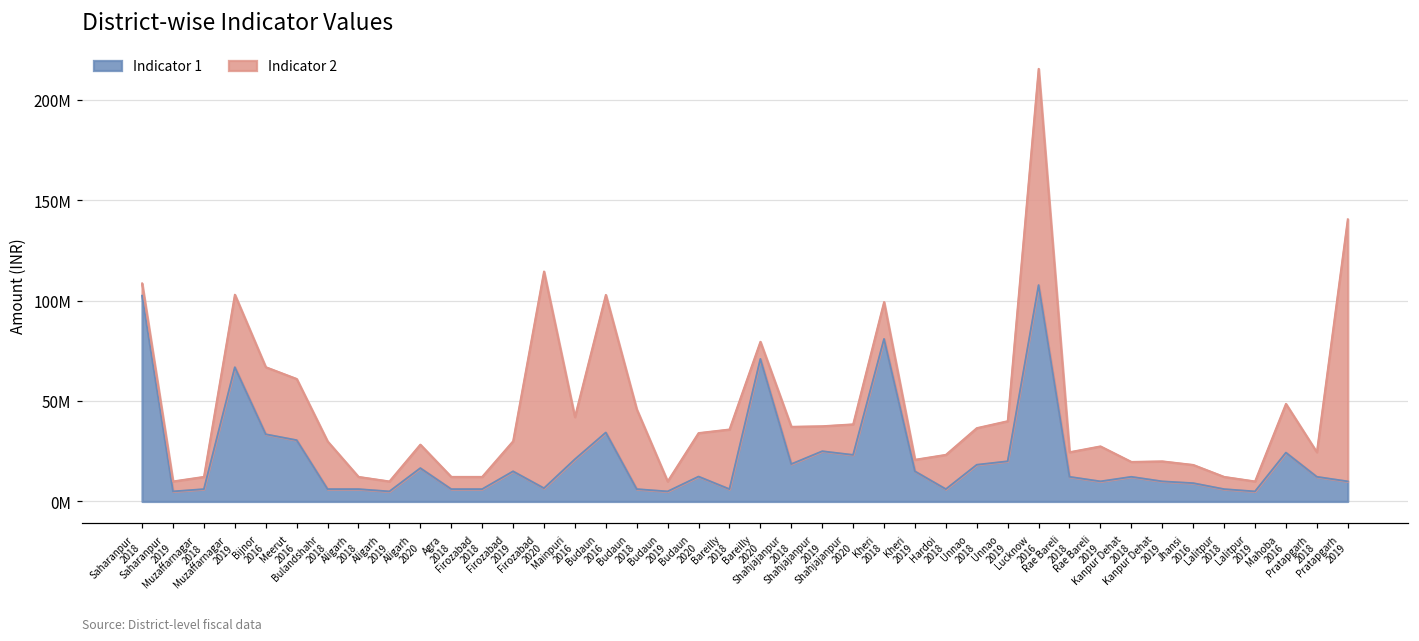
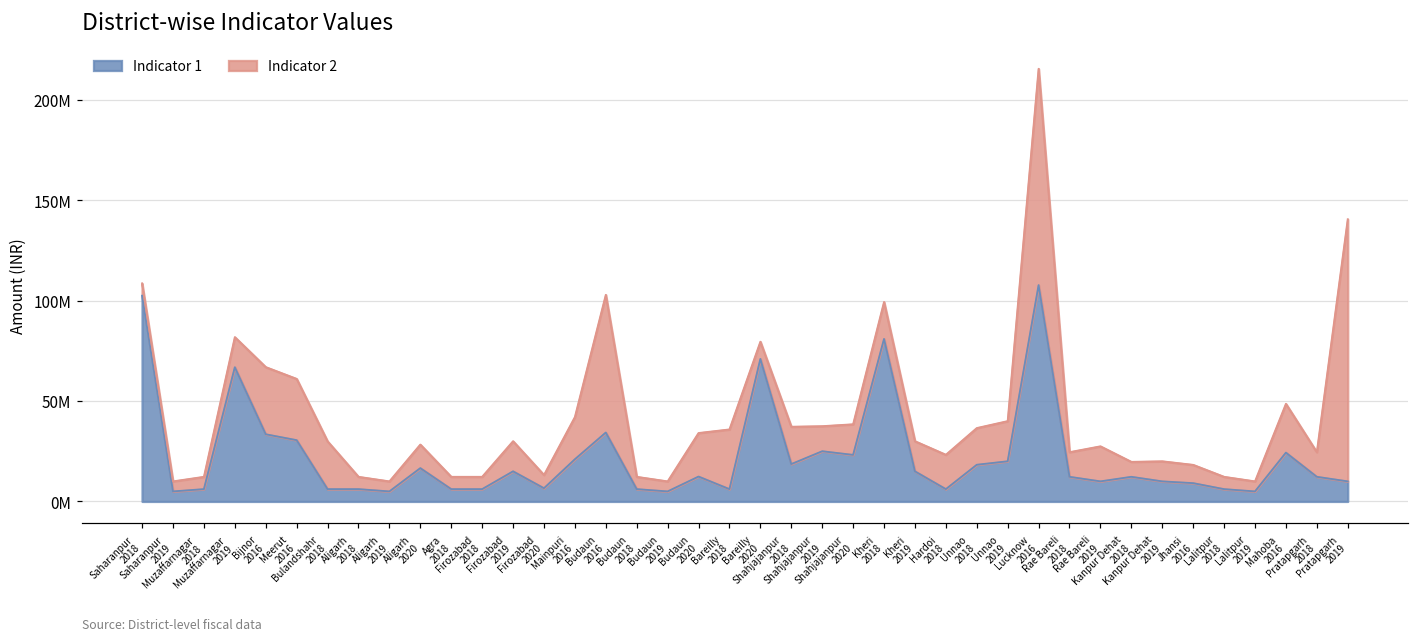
Indicator 2, Muzaffarnagar 2019: 36000000 -> 15000000
Indicator 2, Firozabad 2020: 108000000 -> 7000000
Indicator 2, Budaun 2018: 40000000 -> 6000000
Indicator 2, Kheri 2019: 6000000 -> 15000000
